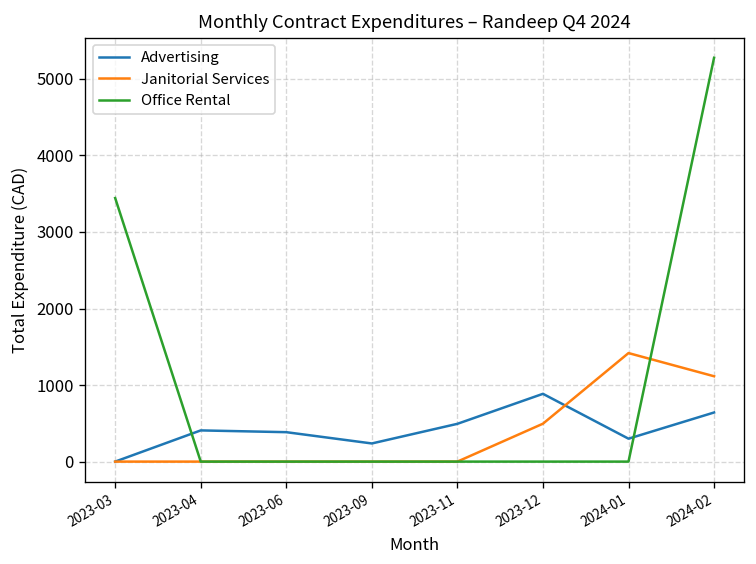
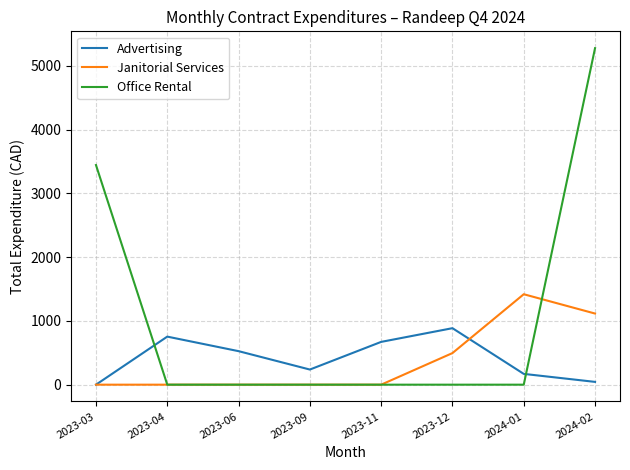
Advertising, 2023-04: 400 -> 800
Advertising, 2023-06: 400 -> 500
Advertising, 2023-11: 500 -> 700
Advertising, 2024-01: 300 -> 200
Advertising, 2024-02: 600 -> 0
